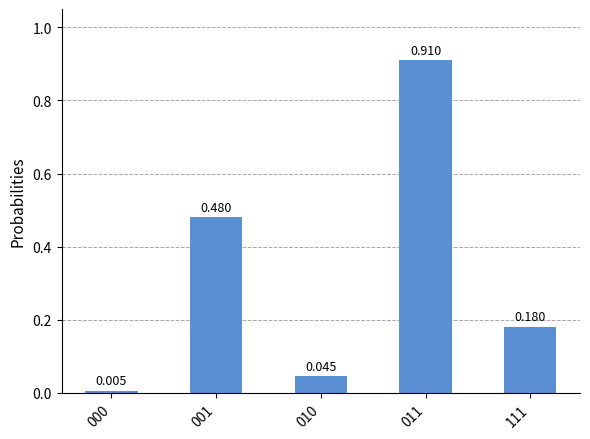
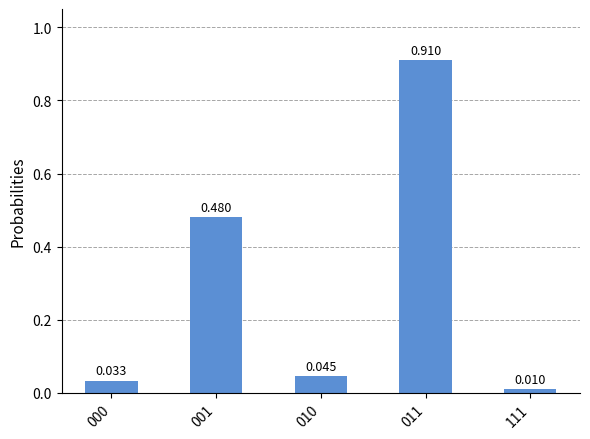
000: 0.005 -> 0.033
111: 0.180 -> 0.010
